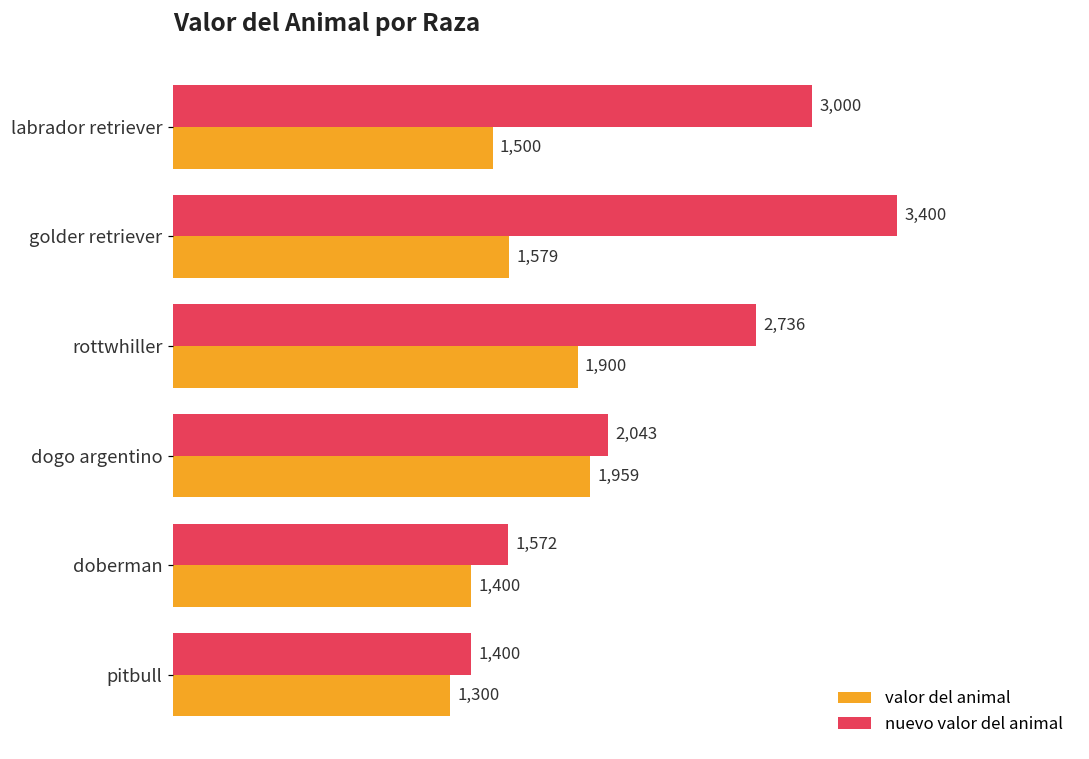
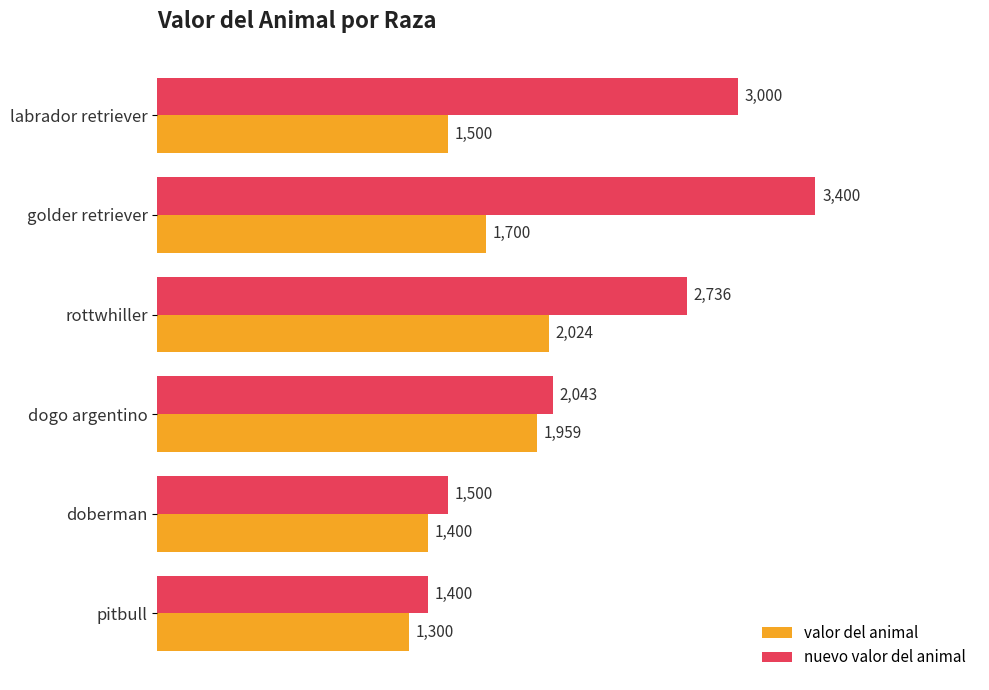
valor del animal, golder retriever: 1,579 -> 1,700
valor del animal, rottwhiller: 1,900 -> 2,024
nuevo valor del animal, doberman: 1,572 -> 1,500
